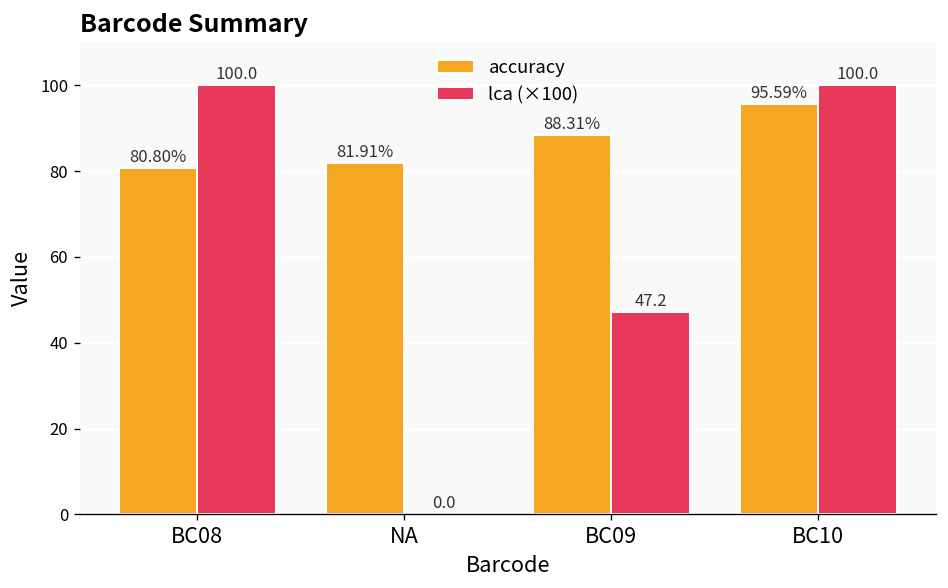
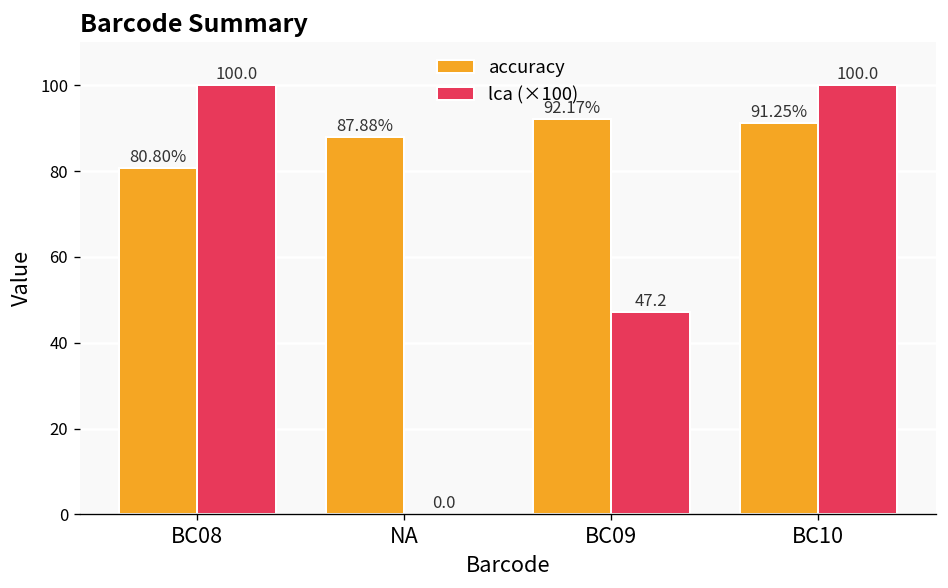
accuracy, NA: 81.91% -> 87.88%
accuracy, BC09: 88.31% -> 92.17%
accuracy, BC10: 95.59% -> 91.25%
